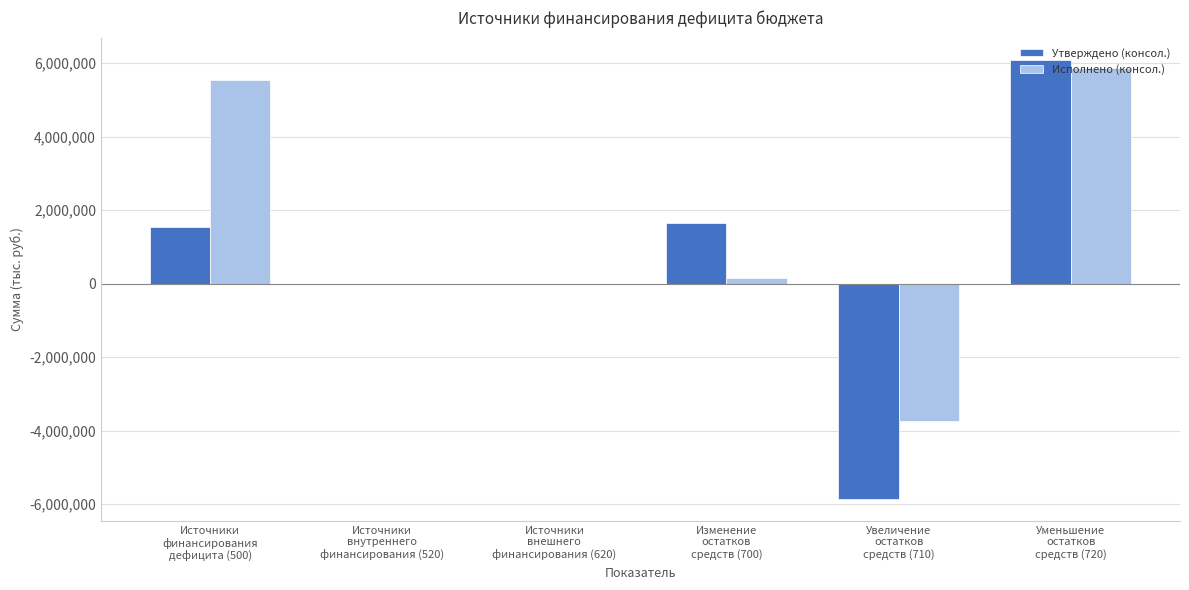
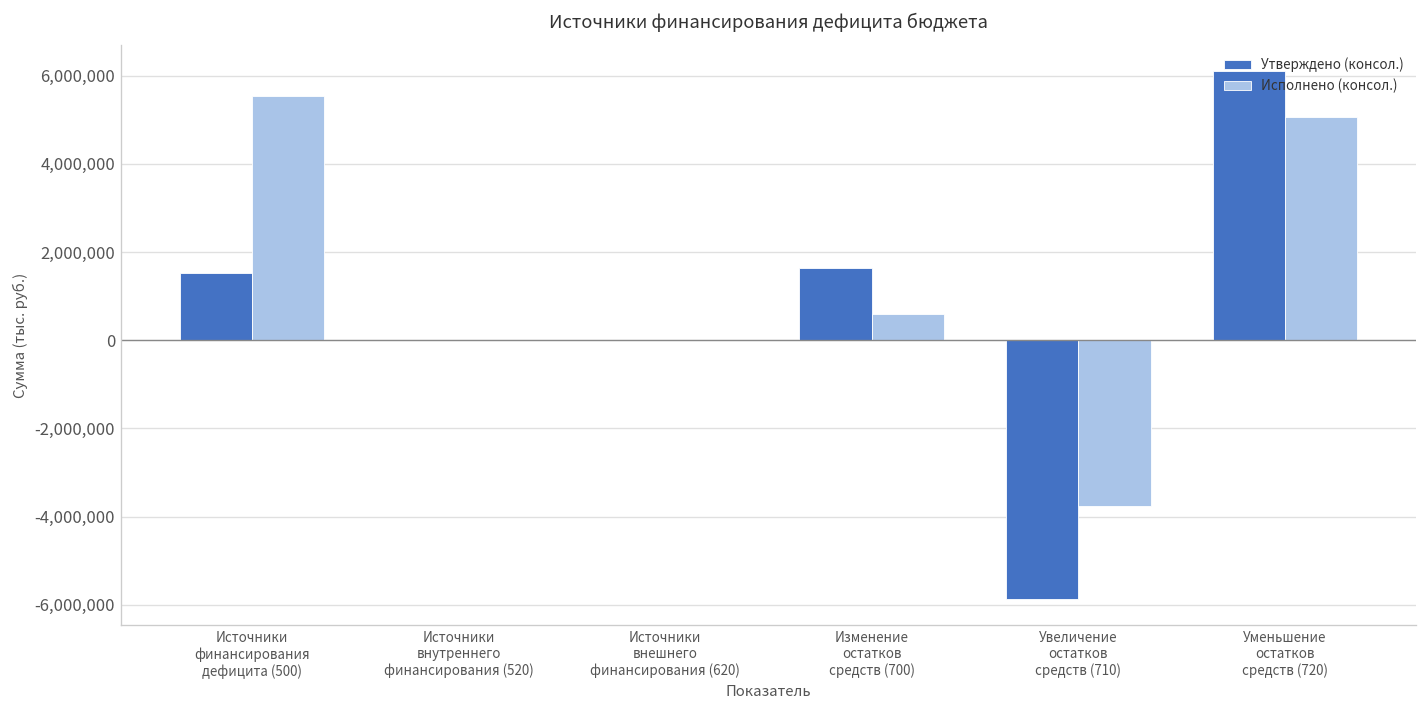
Исполнено (консол.), Изменение остатков средств (700): 100,000 -> 600,000
Исполнено (консол.), Уменьшение остатков средств (720): 5,900,000 -> 5,100,000
